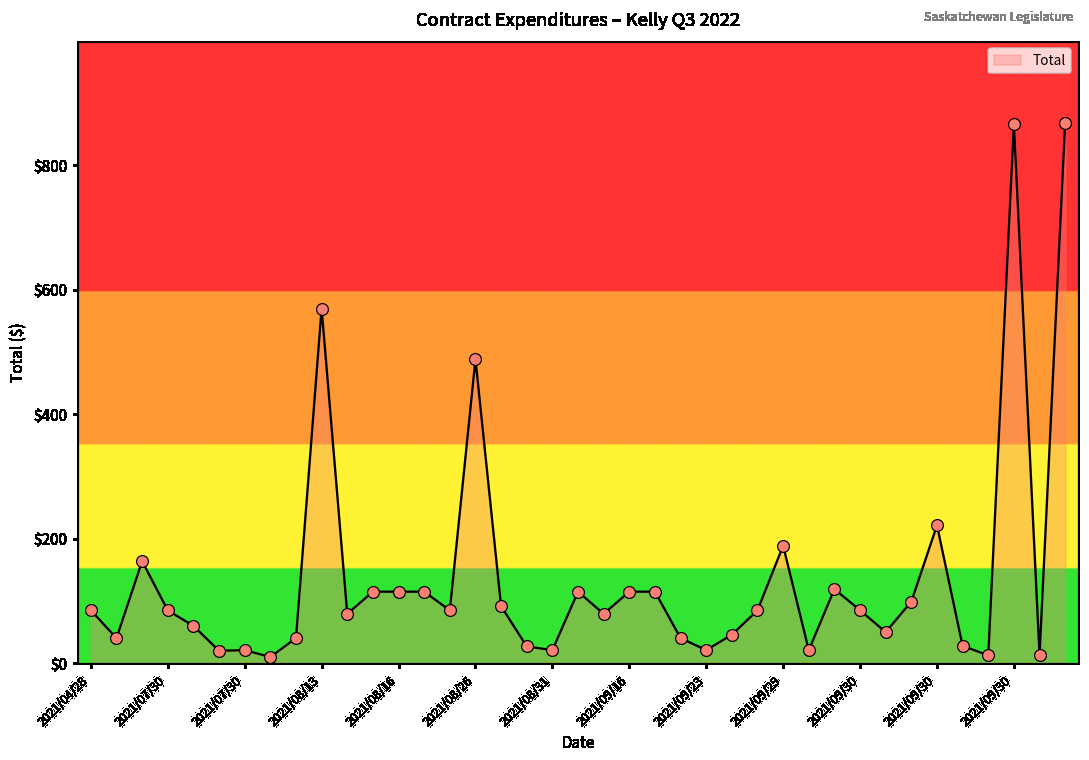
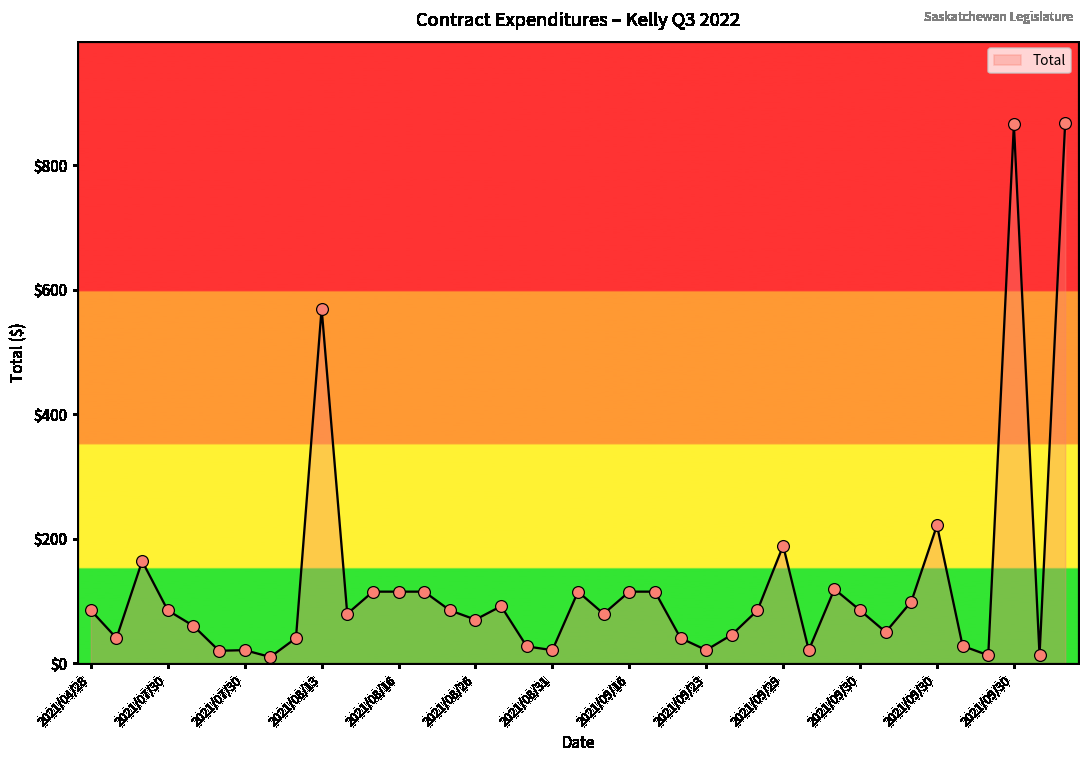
2021/08/26: $490 -> $70
